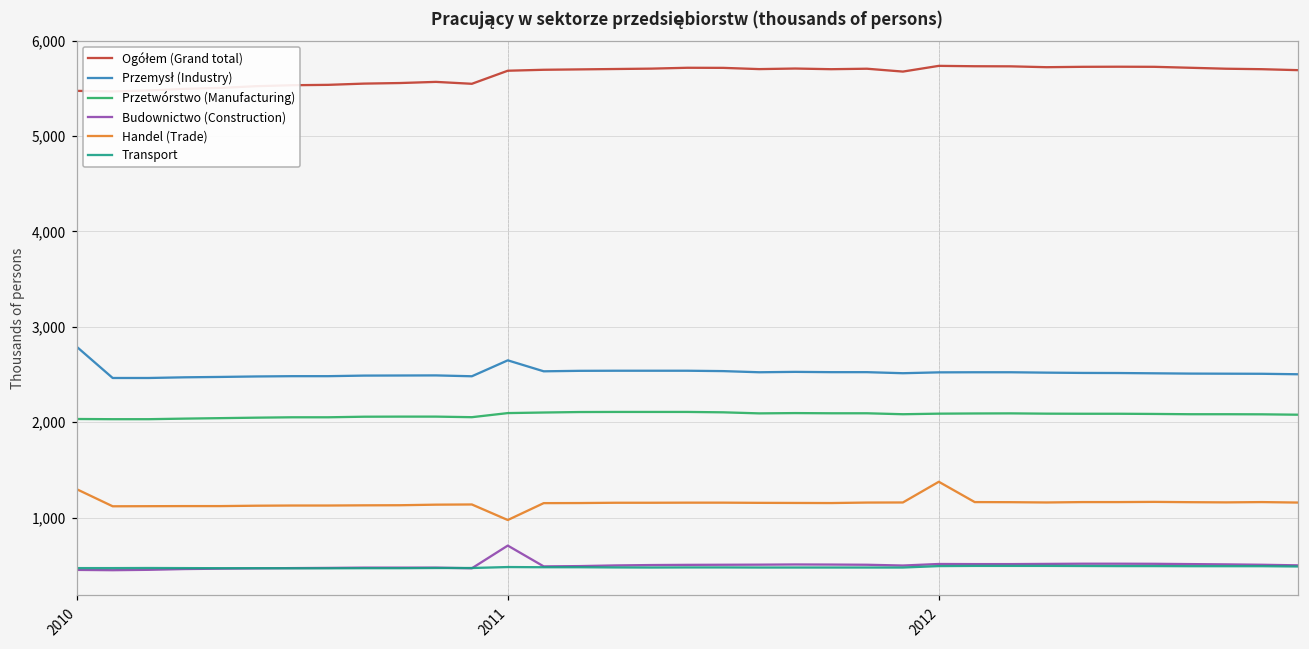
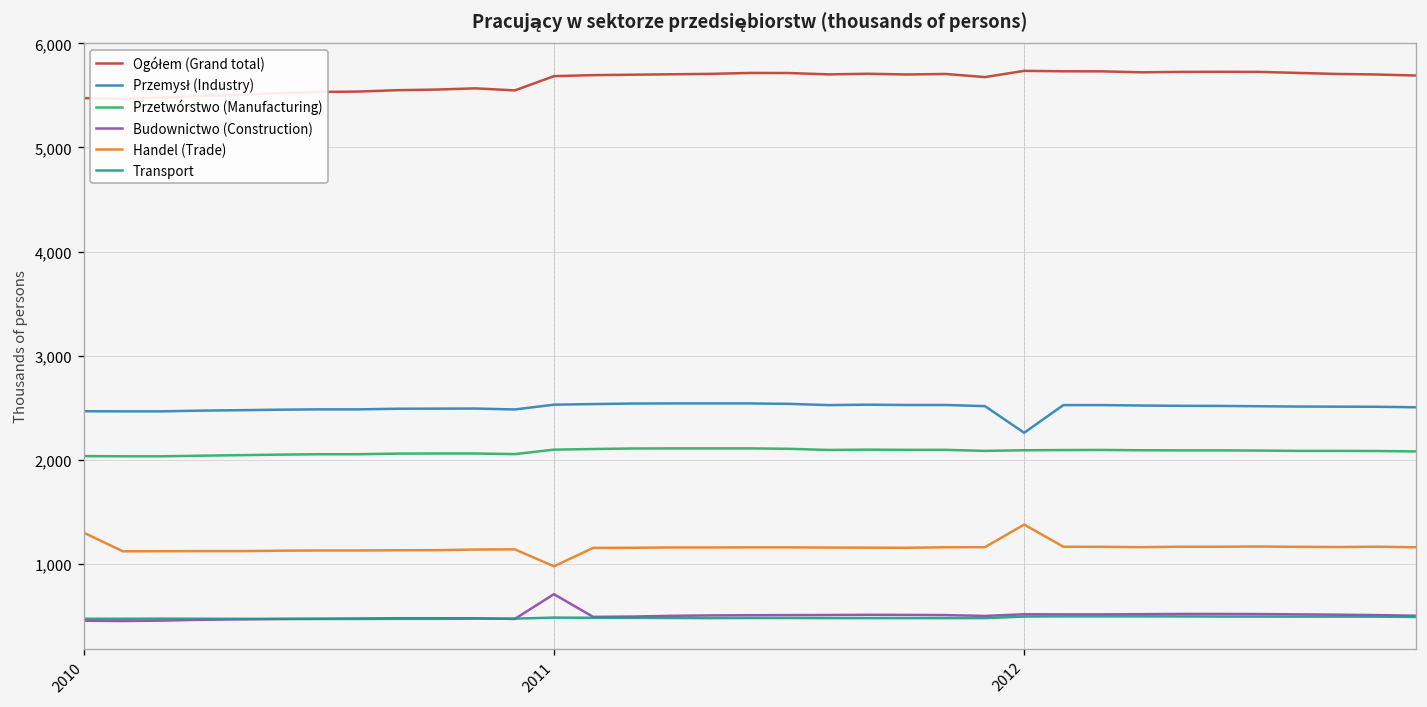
Przemysł (Industry), 2010: 2,800 -> 2,500
Przemysł (Industry), 2011: 2,600 -> 2,500
Przemysł (Industry), 2012: 2,500 -> 2,300
